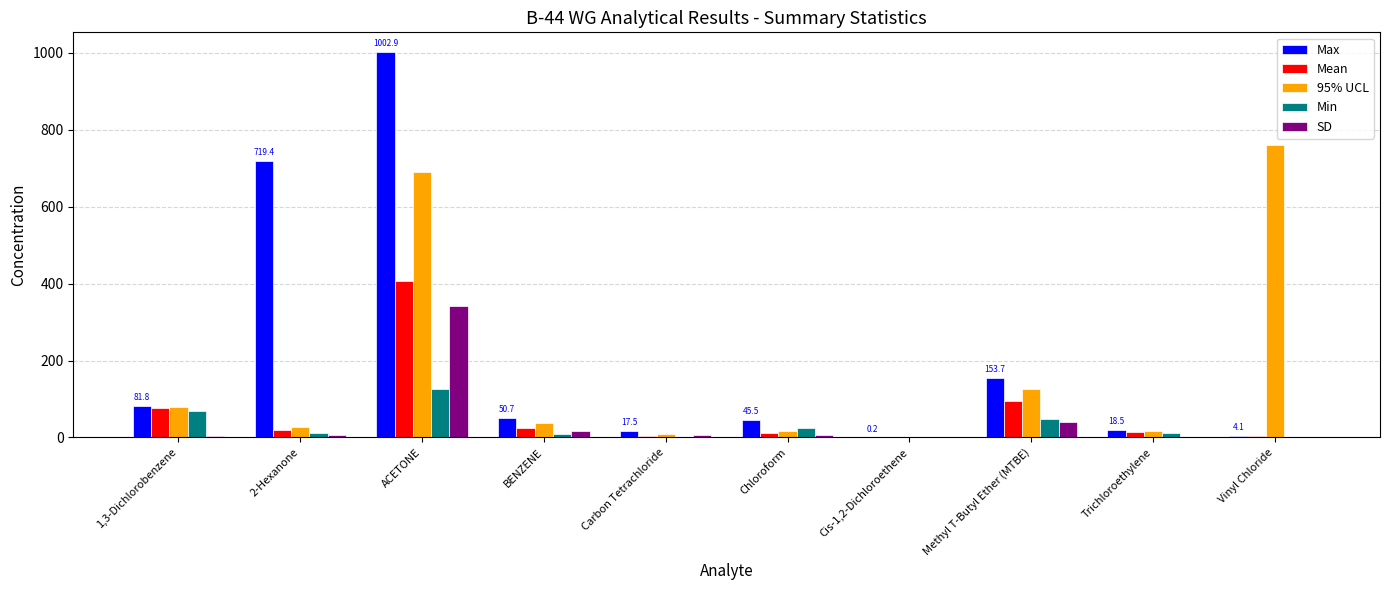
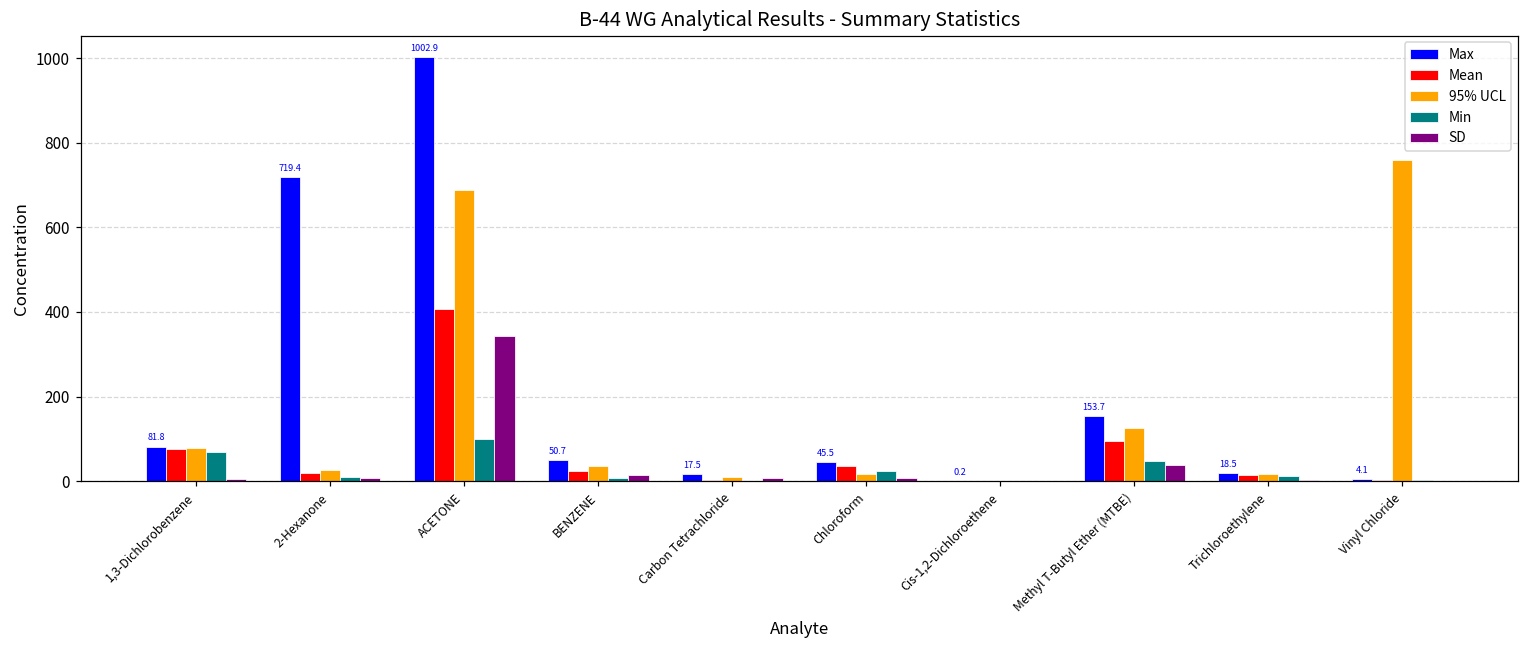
Min, ACETONE: 130 -> 100
Mean, Chloroform: 10 -> 40
